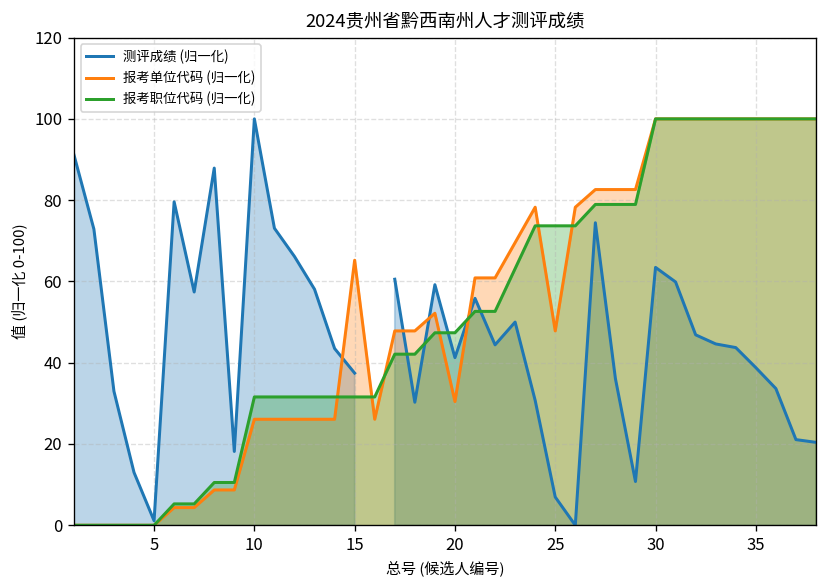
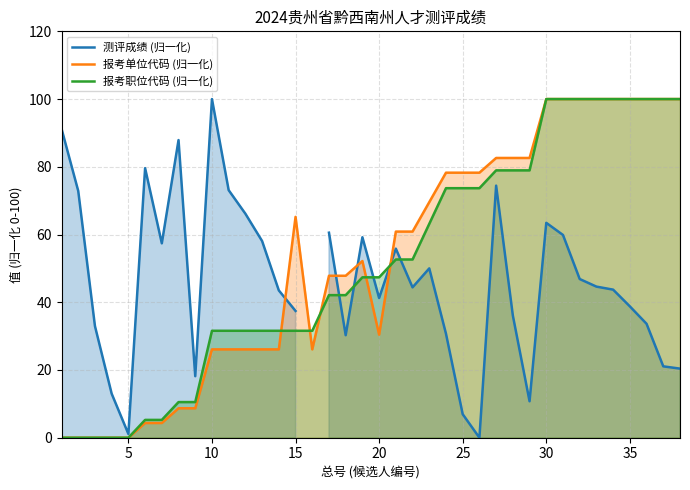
报考单位代码 (归一化), 25: 48 -> 78
